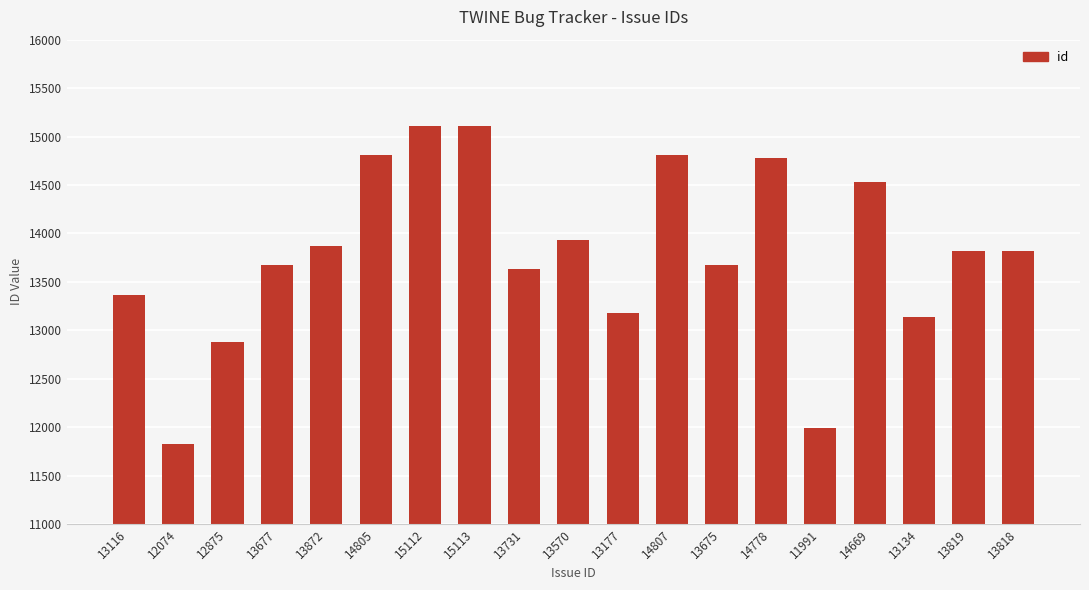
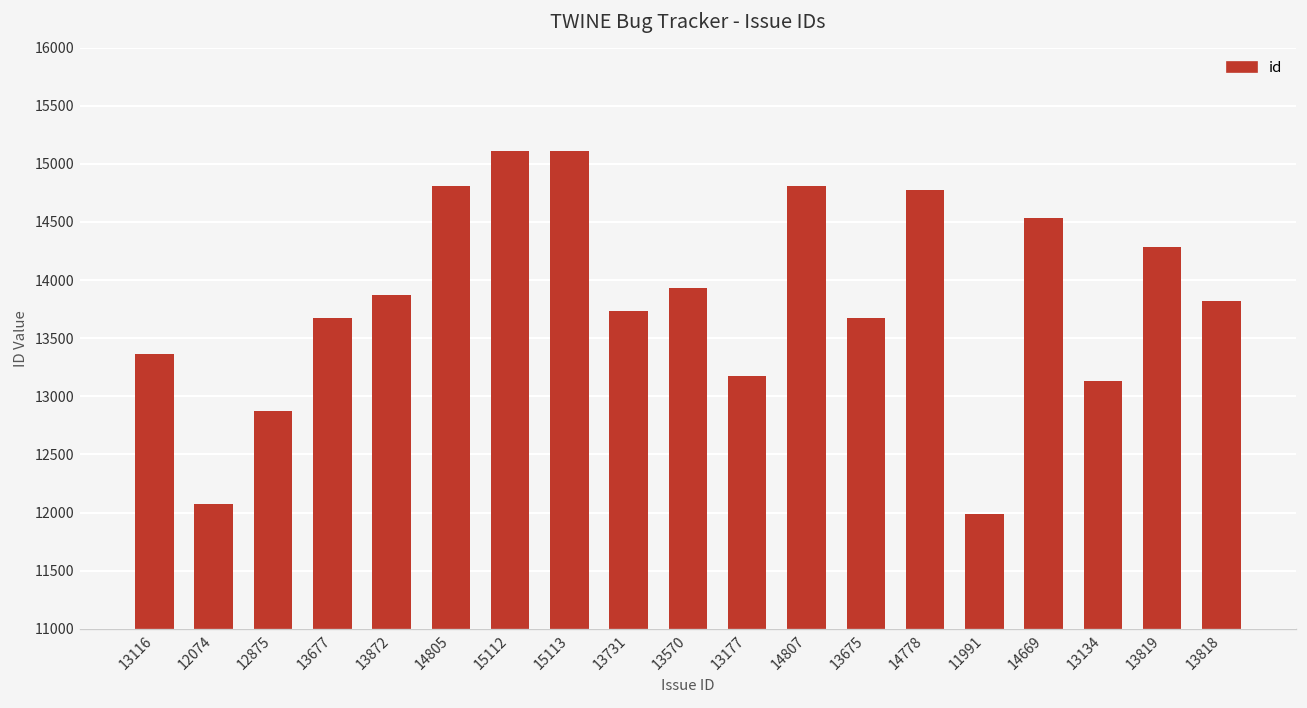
12074: 11800 -> 12100
13731: 13600 -> 13700
13819: 13800 -> 14300
